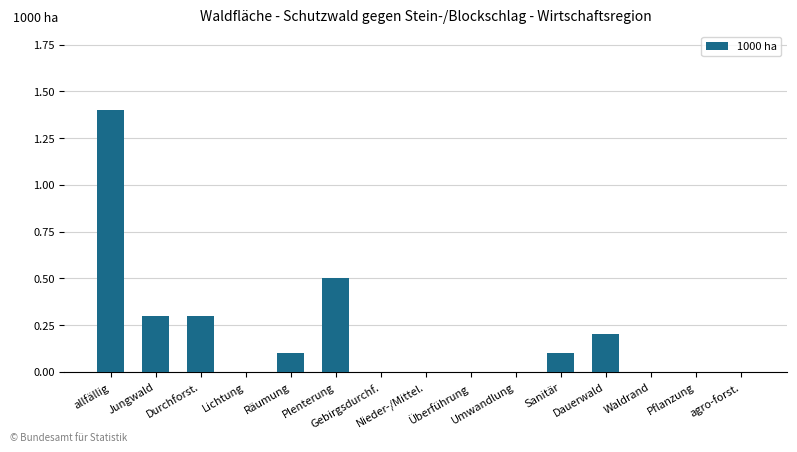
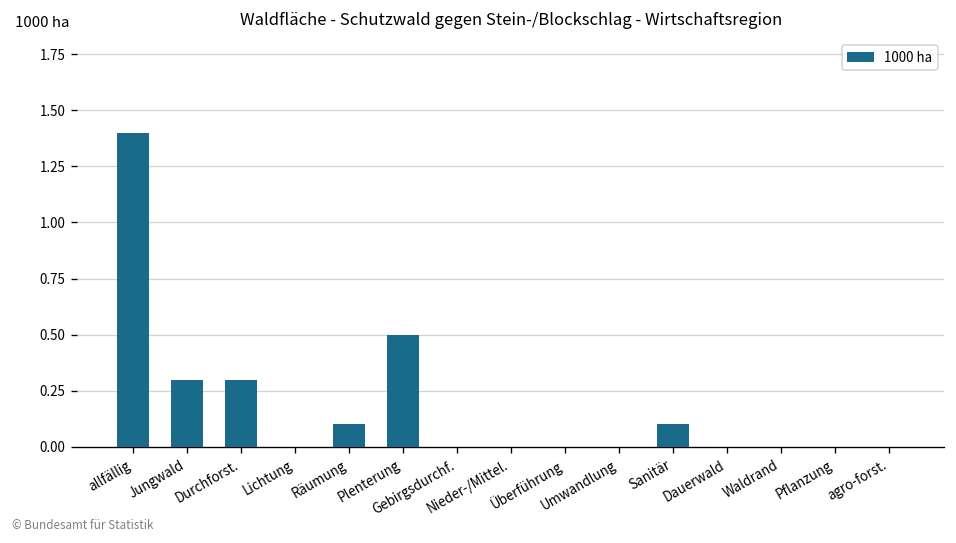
Dauerwald: 0.2 -> 0.0
